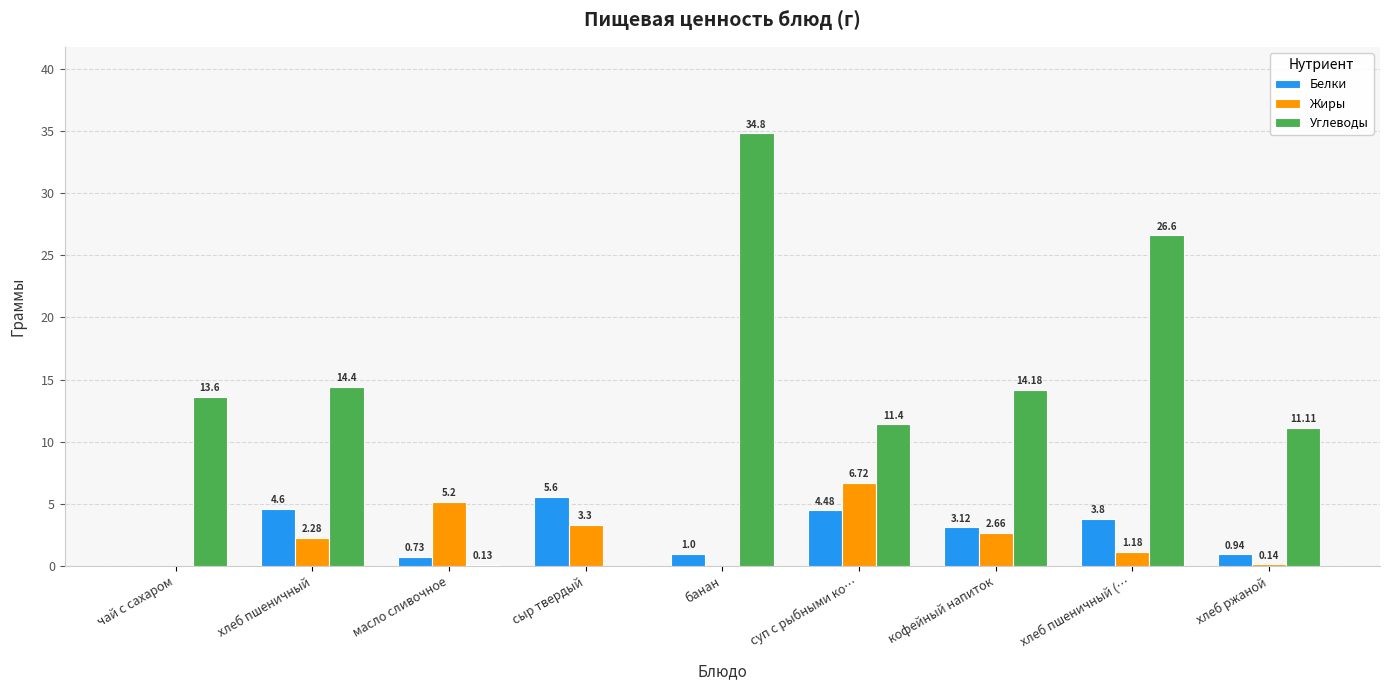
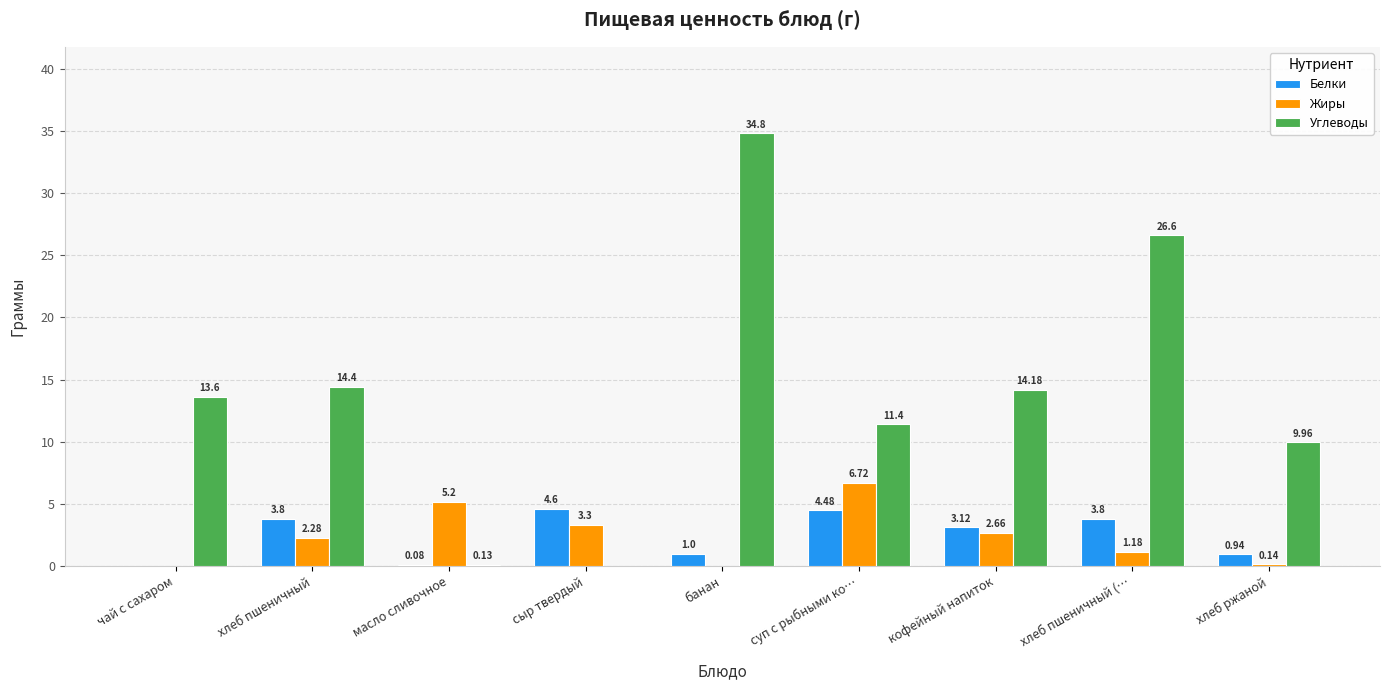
Белки, хлеб пшеничный: 4.6 -> 3.8
Белки, масло сливочное: 0.73 -> 0.08
Белки, сыр твердый: 5.6 -> 4.6
Углеводы, хлеб ржаной: 11.11 -> 9.96
